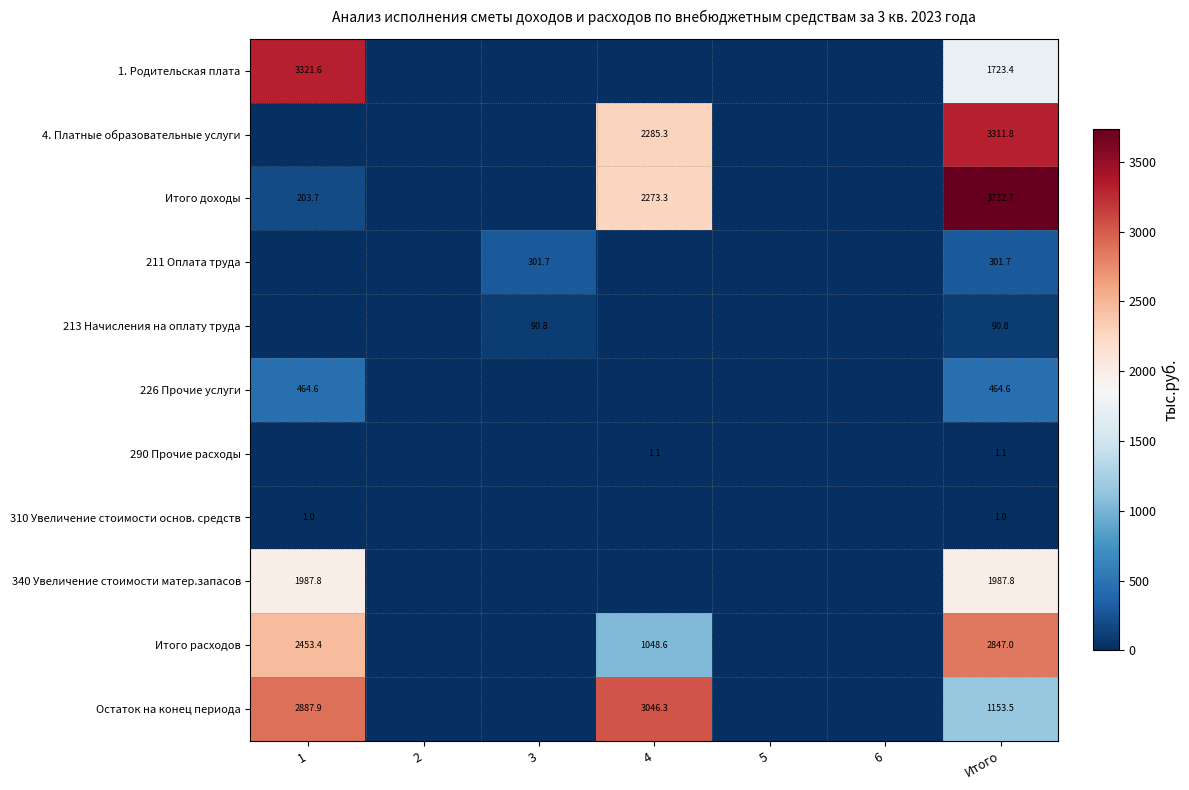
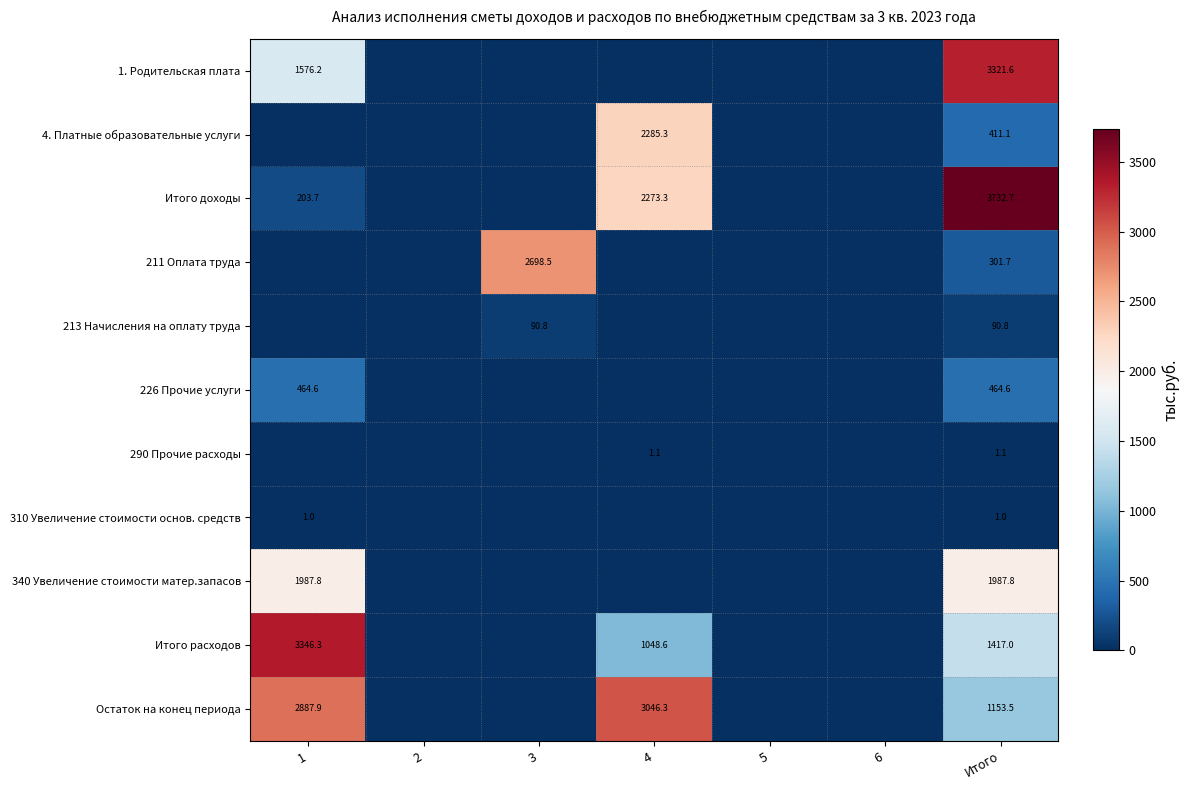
1. Родительская плата, 1: 3321.6 -> 1576.2
1. Родительская плата, Итого: 1723.4 -> 3321.6
4. Платные образовательные услуги, Итого: 3311.8 -> 411.1
211 Оплата труда, 3: 301.7 -> 2698.5
Итого расходов, 1: 2453.4 -> 3346.3
Итого расходов, Итого: 2847.0 -> 1417.0
